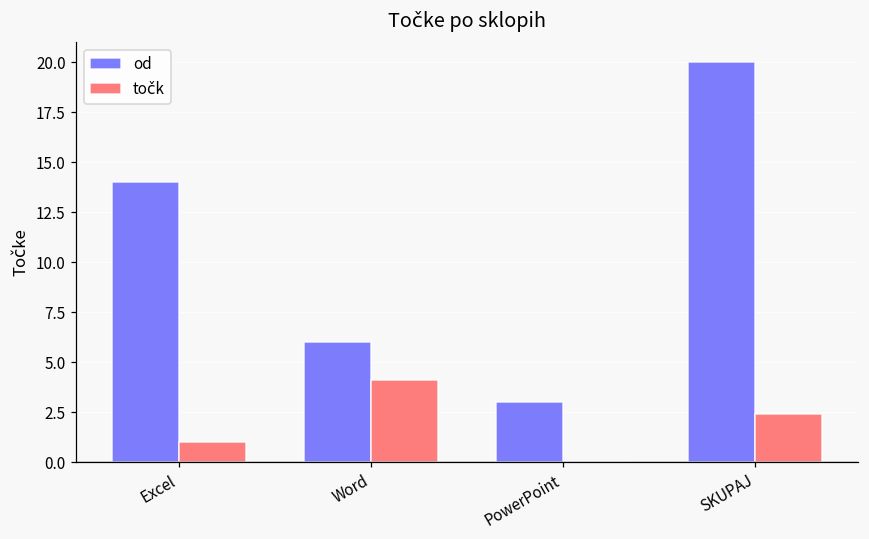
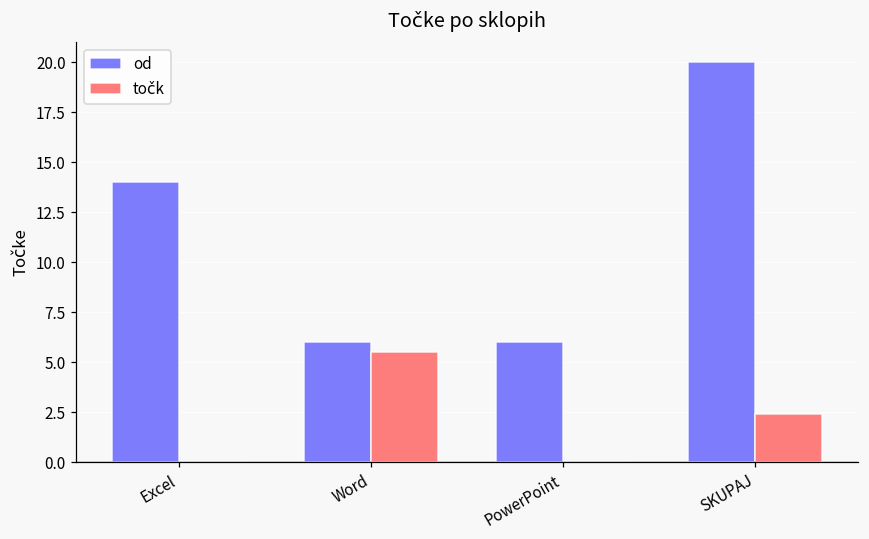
točk, Excel: 1 -> 0
točk, Word: 4.1 -> 5.5
od, PowerPoint: 3 -> 6
